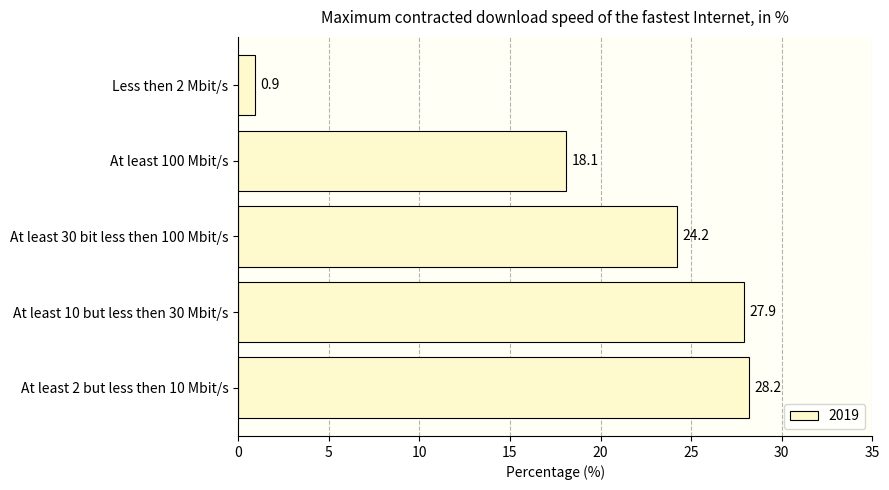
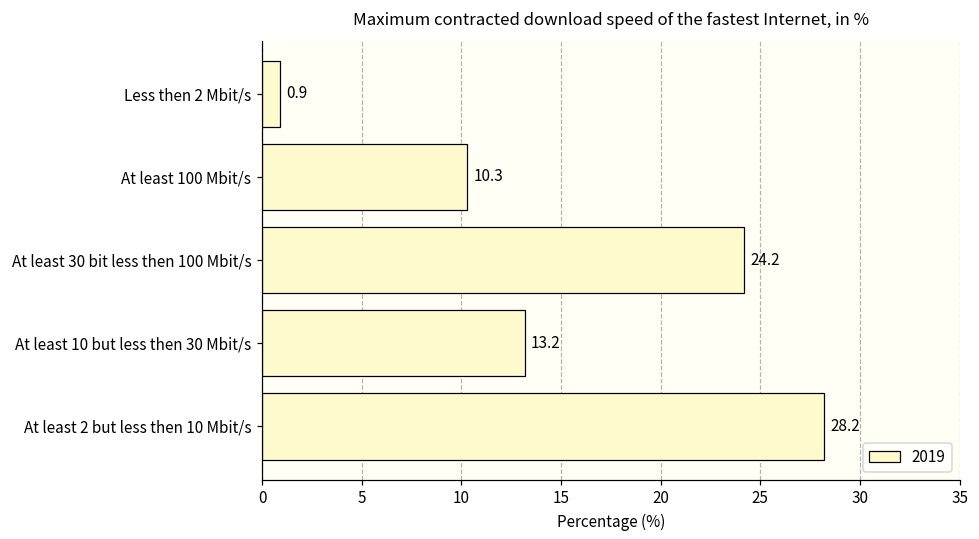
At least 100 Mbit/s: 18.1 -> 10.3
At least 10 but less then 30 Mbit/s: 27.9 -> 13.2
